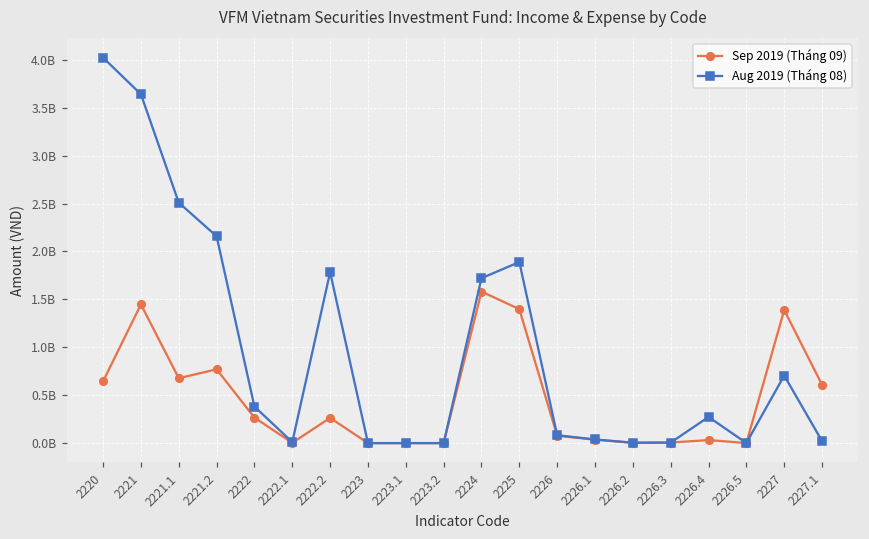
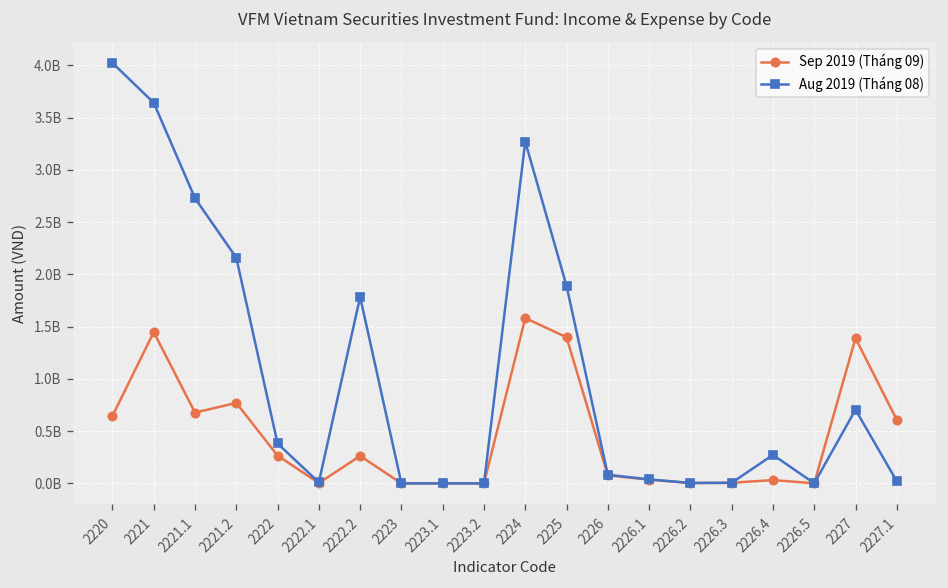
Aug 2019 (Tháng 08), 2221.1: 2500000000 -> 2700000000
Aug 2019 (Tháng 08), 2224: 1700000000 -> 3300000000
